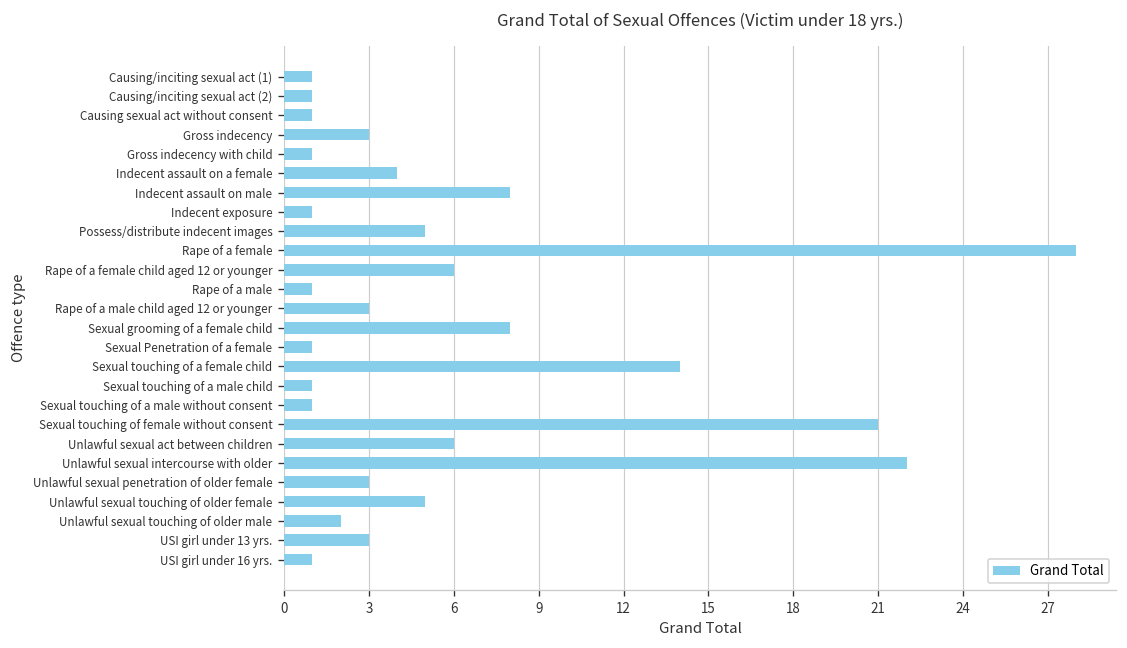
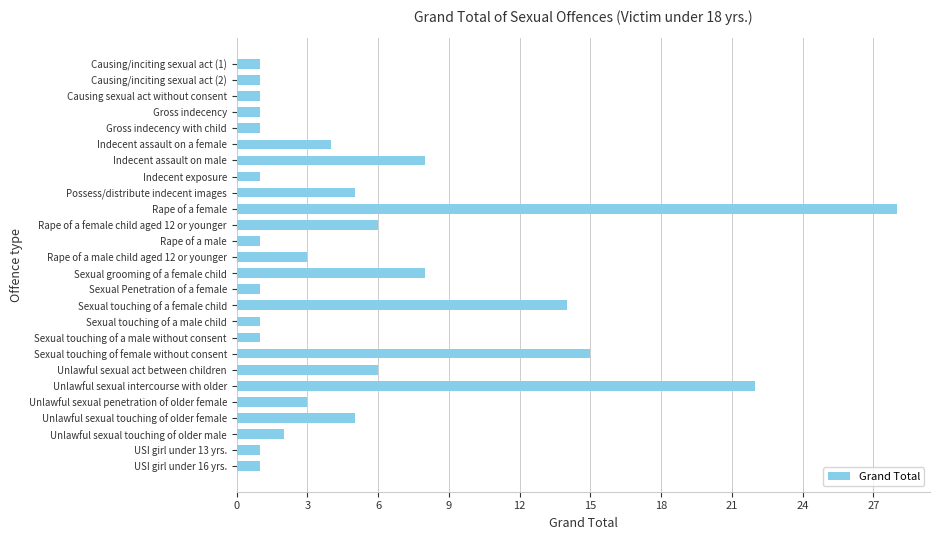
Gross indecency: 3 -> 1
Sexual touching of female without consent: 21 -> 15
USI girl under 13 yrs.: 3 -> 1
